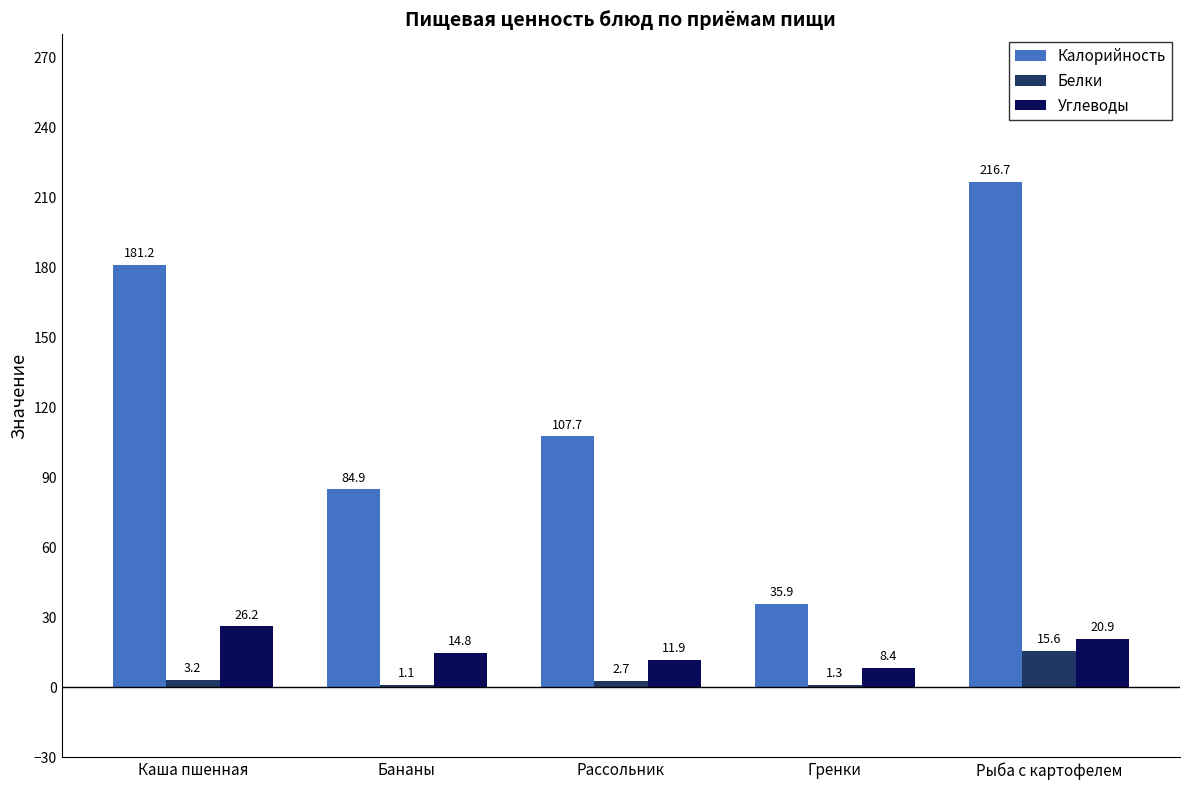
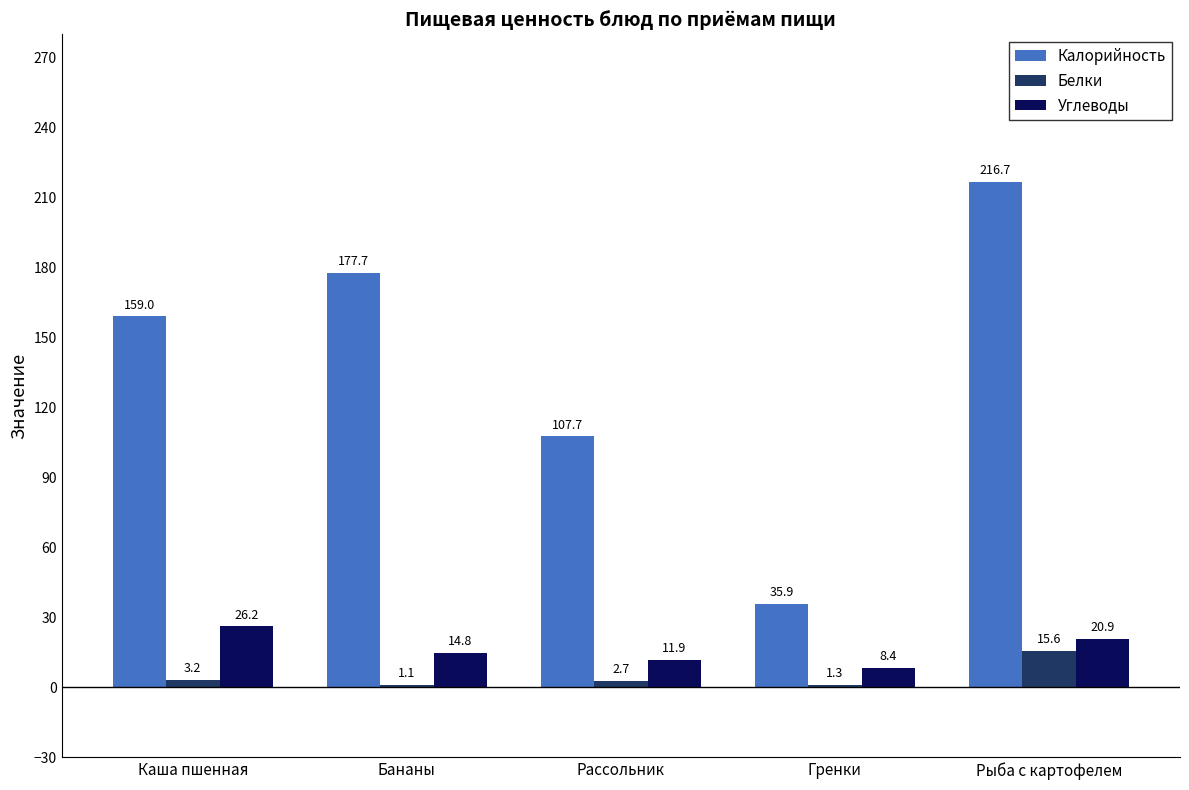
Калорийность, Каша пшенная: 181.2 -> 159.0
Калорийность, Бананы: 84.9 -> 177.7
